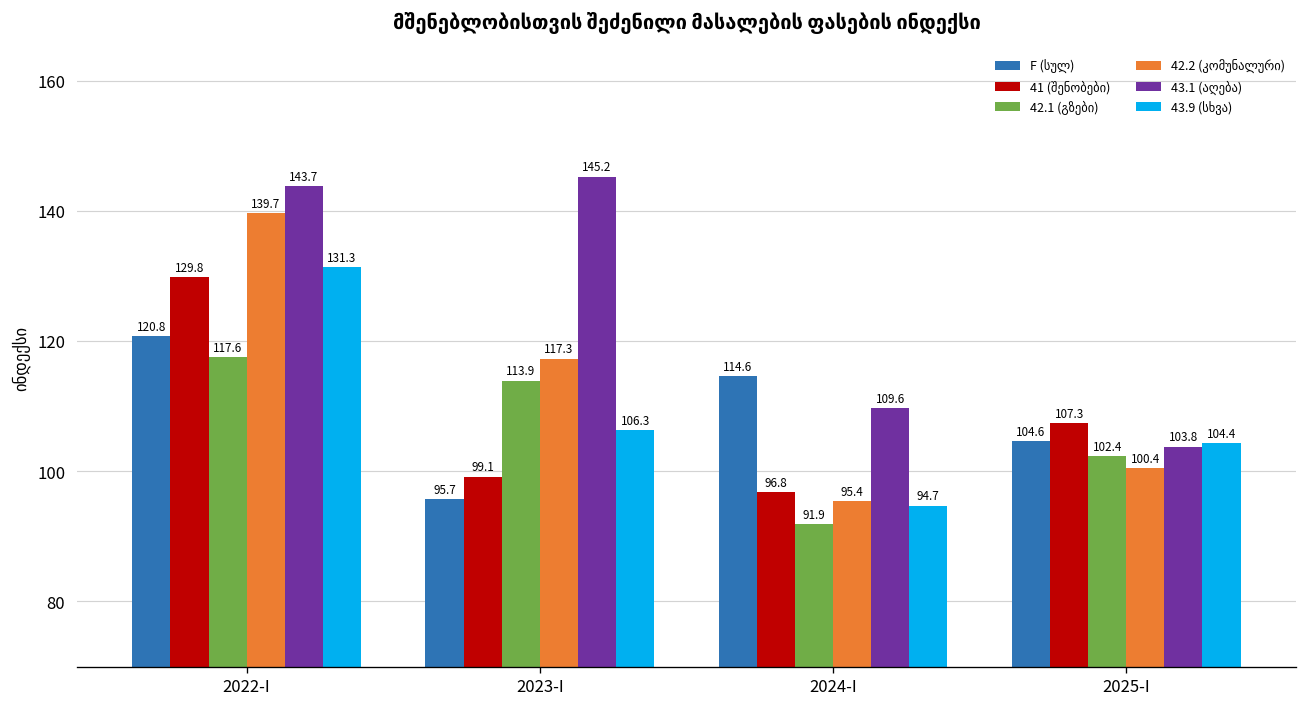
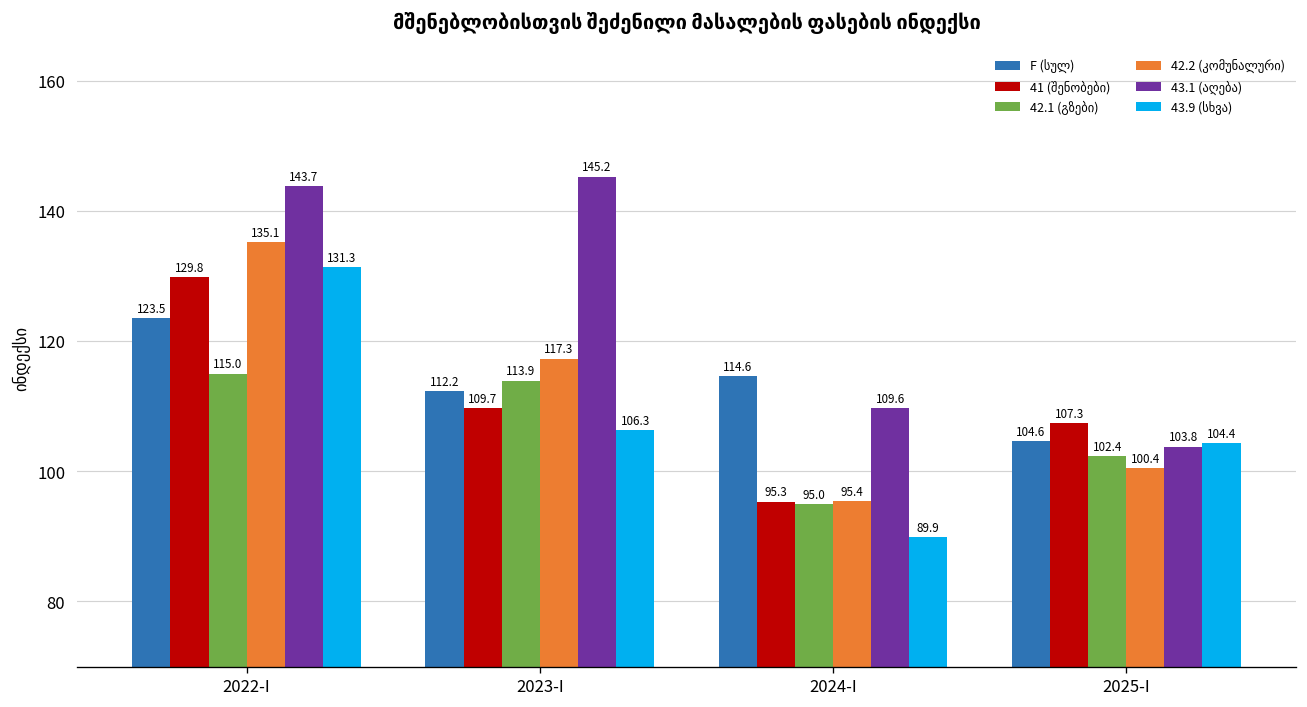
F (სულ), 2022-I: 120.8 -> 123.5
42.1 (გზები), 2022-I: 117.6 -> 115.0
42.2 (კომუნალური), 2022-I: 139.7 -> 135.1
F (სულ), 2023-I: 95.7 -> 112.2
41 (შენობები), 2023-I: 99.1 -> 109.7
41 (შენობები), 2024-I: 96.8 -> 95.3
42.1 (გზები), 2024-I: 91.9 -> 95.0
43.9 (სხვა), 2024-I: 94.7 -> 89.9
